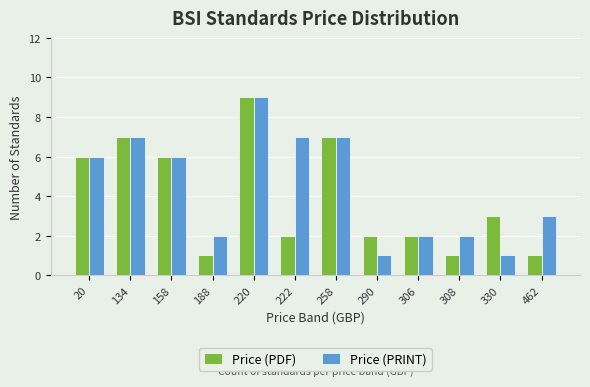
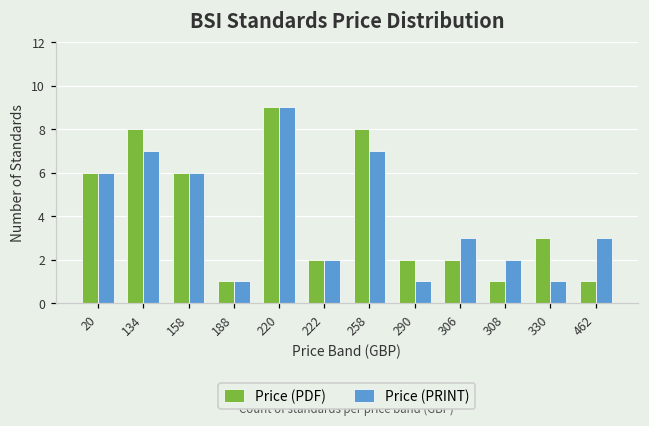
Price (PDF), 134: 7 -> 8
Price (PRINT), 188: 2 -> 1
Price (PRINT), 222: 7 -> 2
Price (PDF), 258: 7 -> 8
Price (PRINT), 306: 2 -> 3
